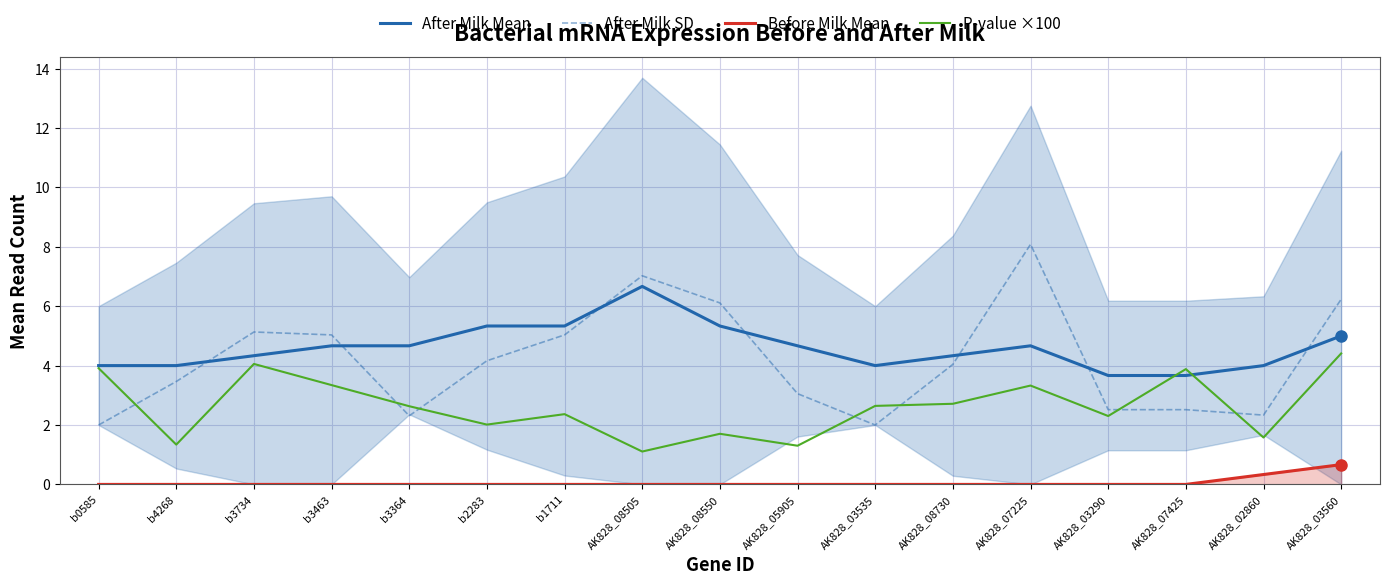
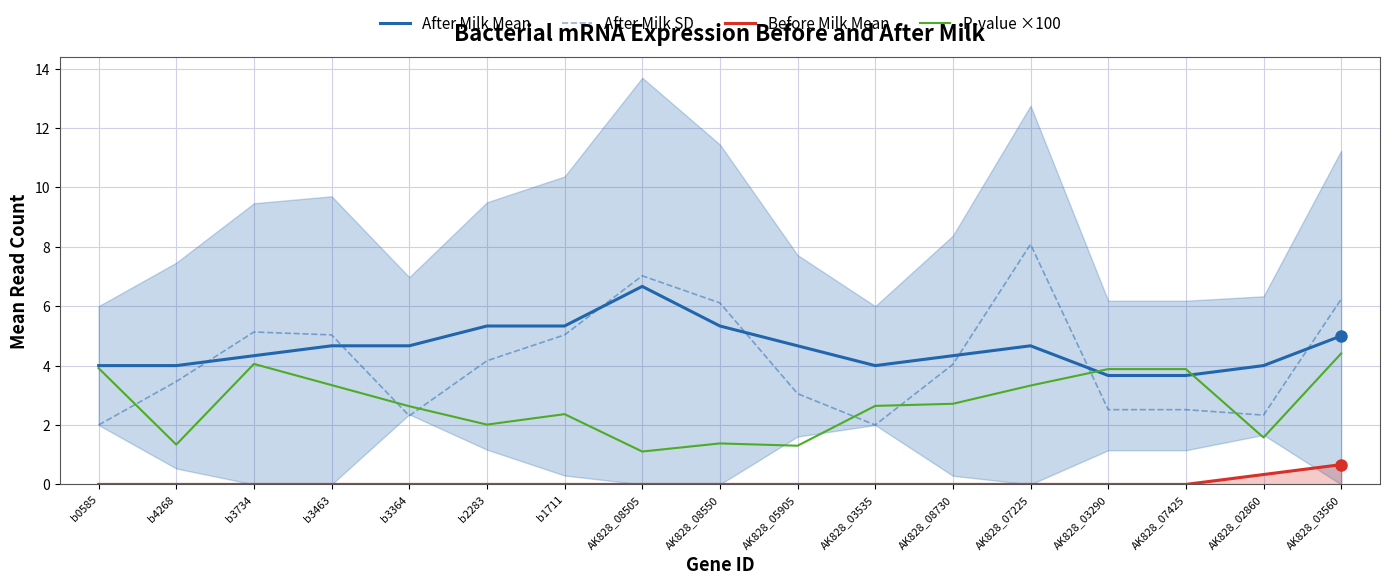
P-value ×100, AK828_08550: 1.7 -> 1.4
P-value ×100, AK828_03290: 2.3 -> 3.9
